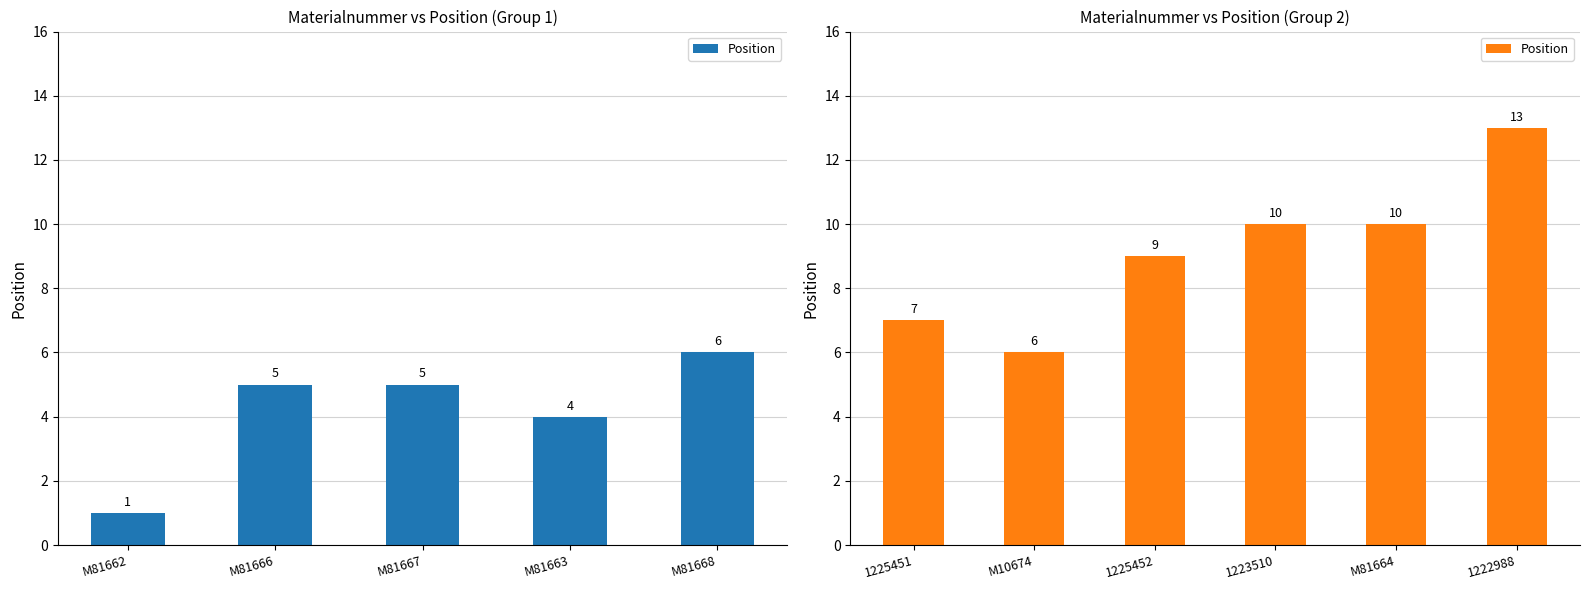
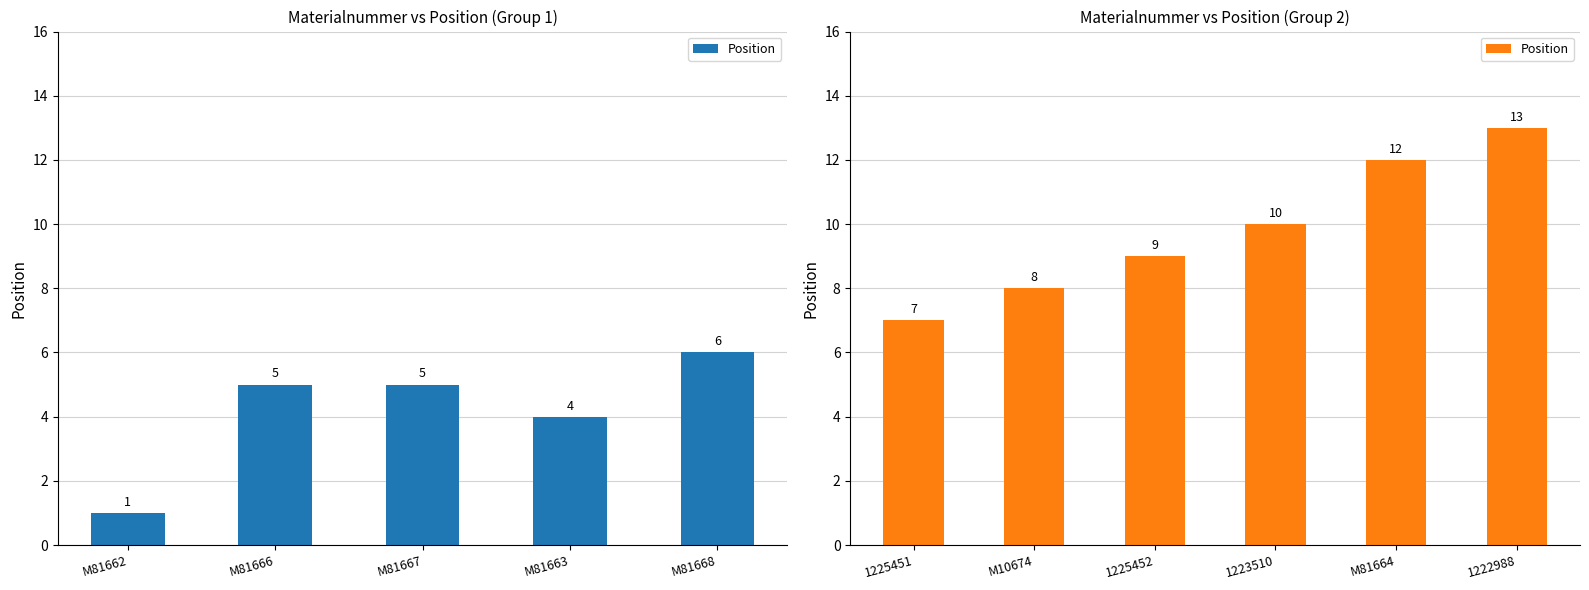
Materialnummer vs Position (Group 2), M10674: 6 -> 8
Materialnummer vs Position (Group 2), M81664: 10 -> 12
